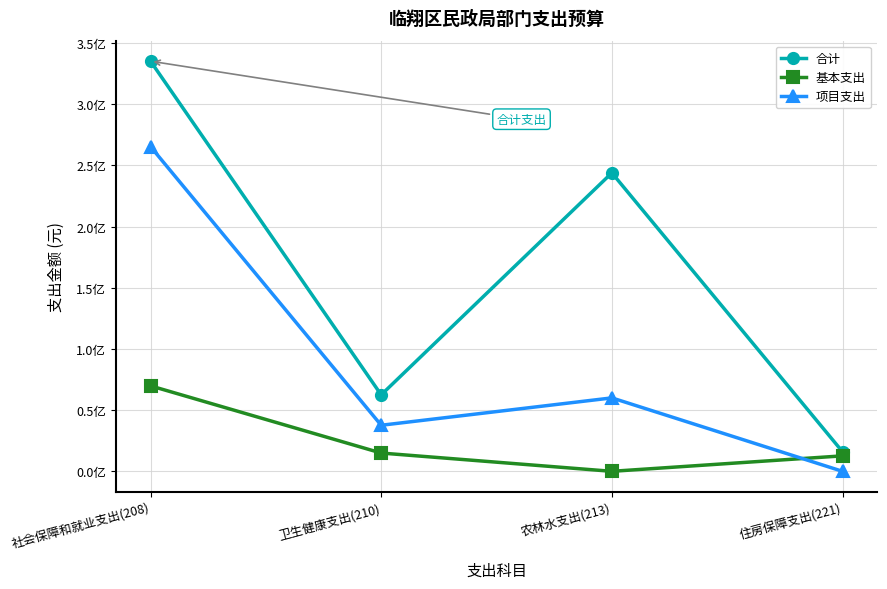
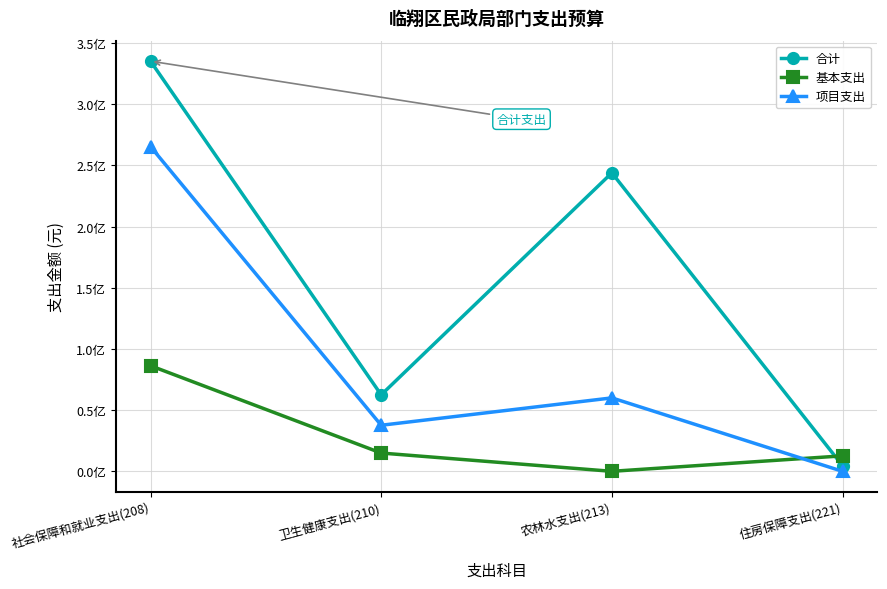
基本支出, 社会保障和就业支出(208): 0.70亿 -> 0.86亿
合计, 住房保障支出(221): 0.16亿 -> 0.05亿
